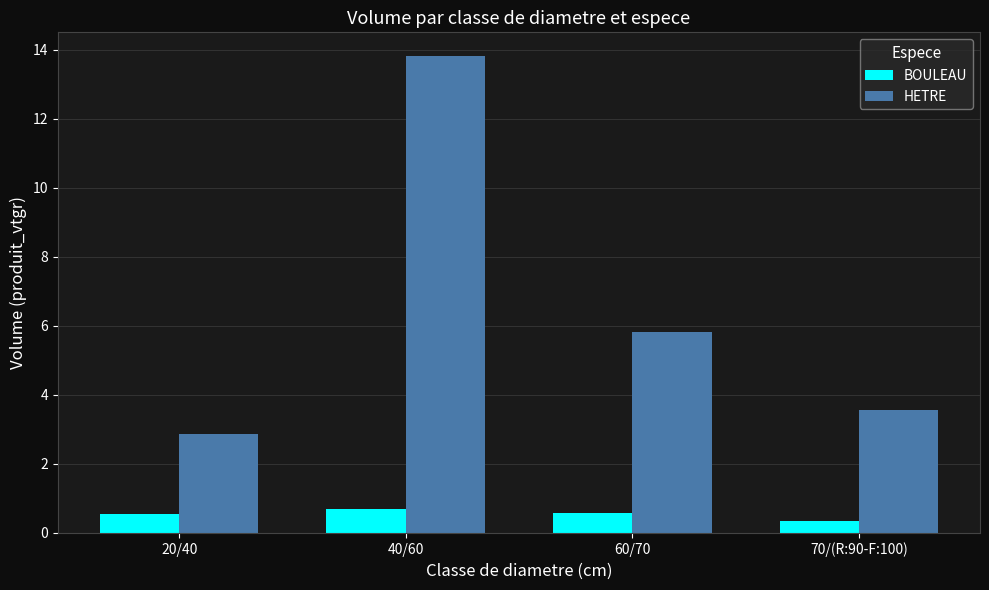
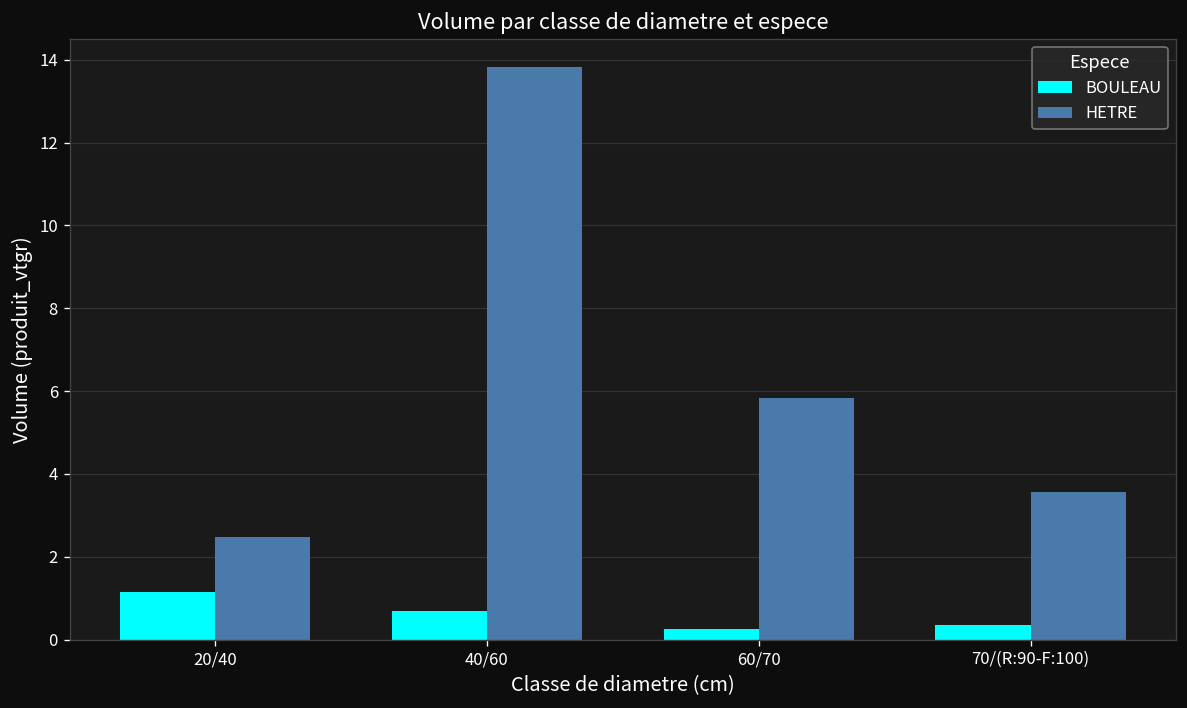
BOULEAU, 20/40: 0.5 -> 1.2
HETRE, 20/40: 2.9 -> 2.5
BOULEAU, 60/70: 0.6 -> 0.3
